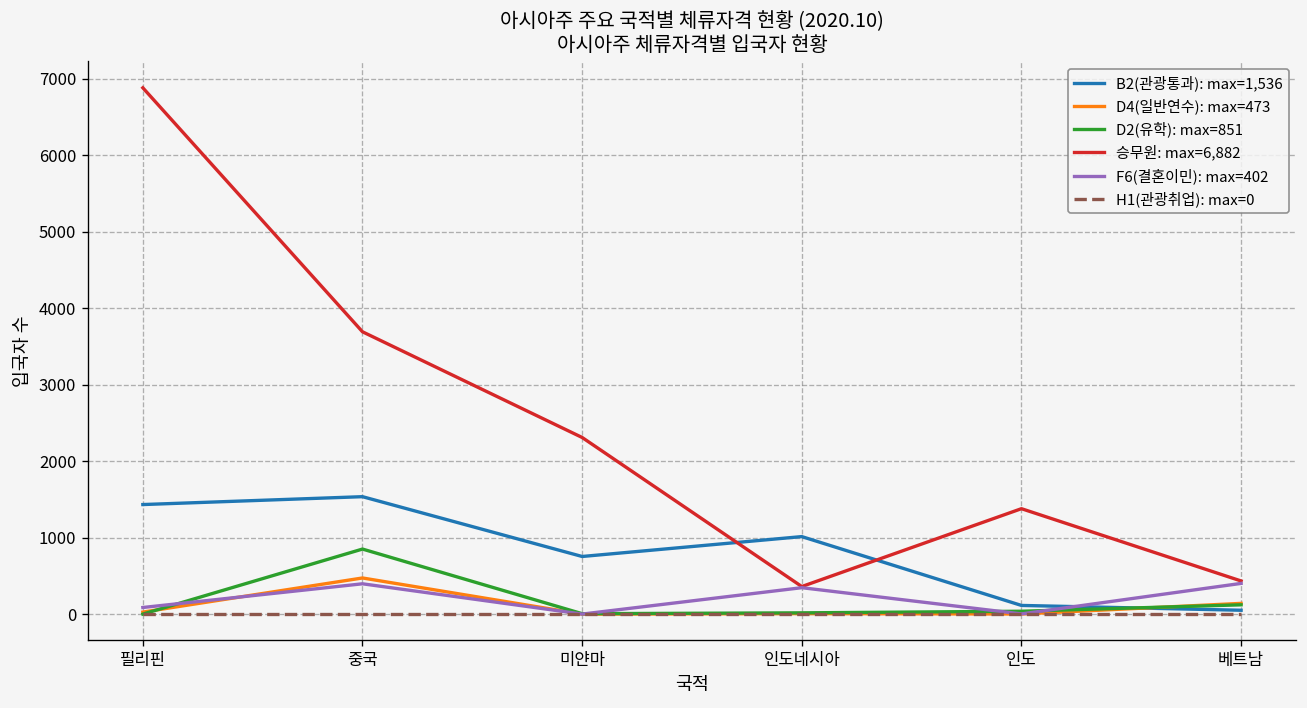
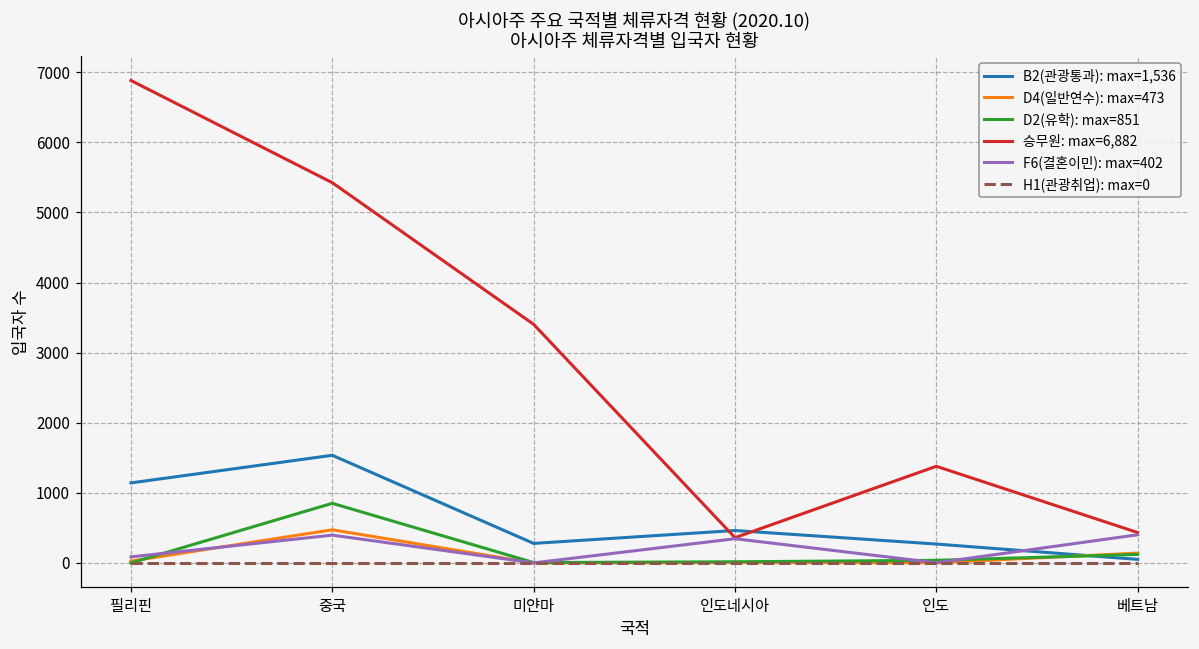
B2(관광통과): max=1,536, 필리핀: 1400 -> 1100
승무원: max=6,882, 중국: 3700 -> 5400
B2(관광통과): max=1,536, 미얀마: 800 -> 300
승무원: max=6,882, 미얀마: 2300 -> 3400
B2(관광통과): max=1,536, 인도네시아: 1000 -> 500
B2(관광통과): max=1,536, 인도: 100 -> 300
